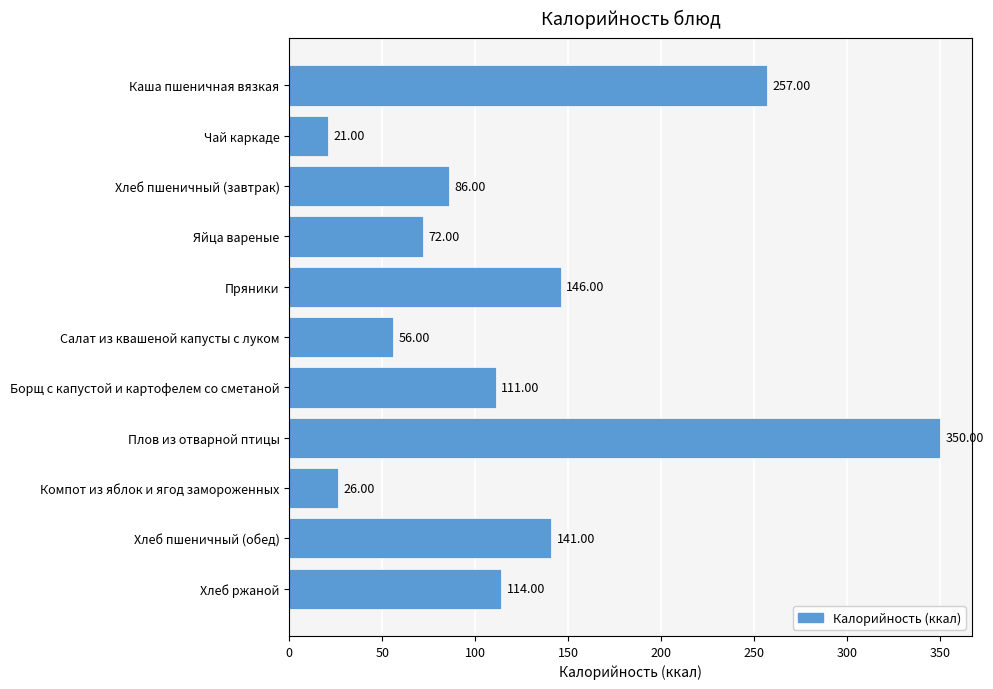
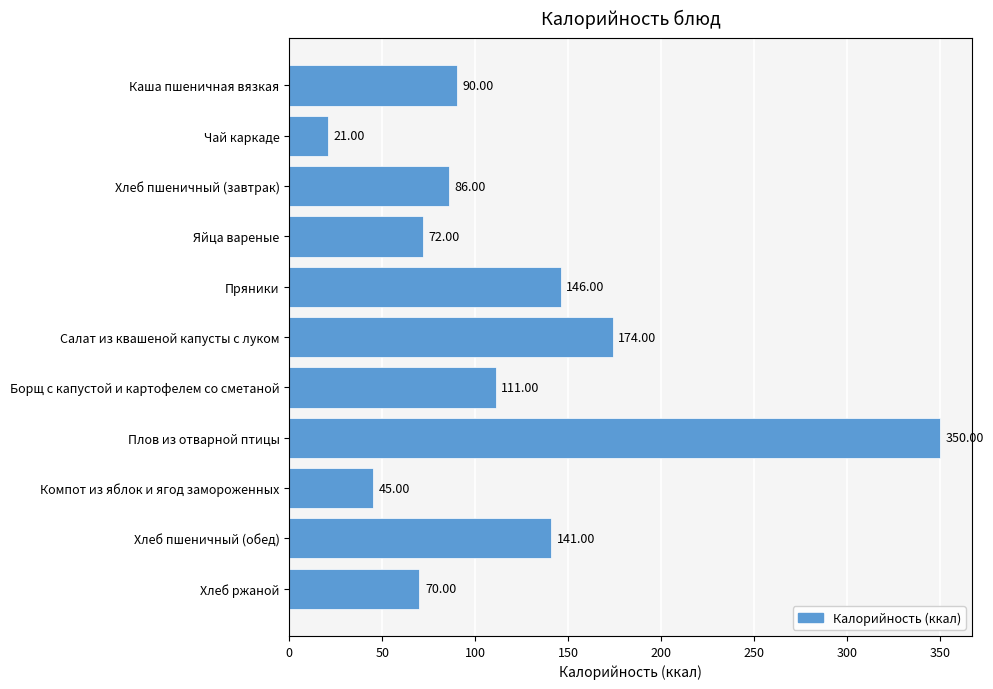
Каша пшеничная вязкая: 257.00 -> 90.00
Салат из квашеной капусты с луком: 56.00 -> 174.00
Компот из яблок и ягод замороженных: 26.00 -> 45.00
Хлеб ржаной: 114.00 -> 70.00
